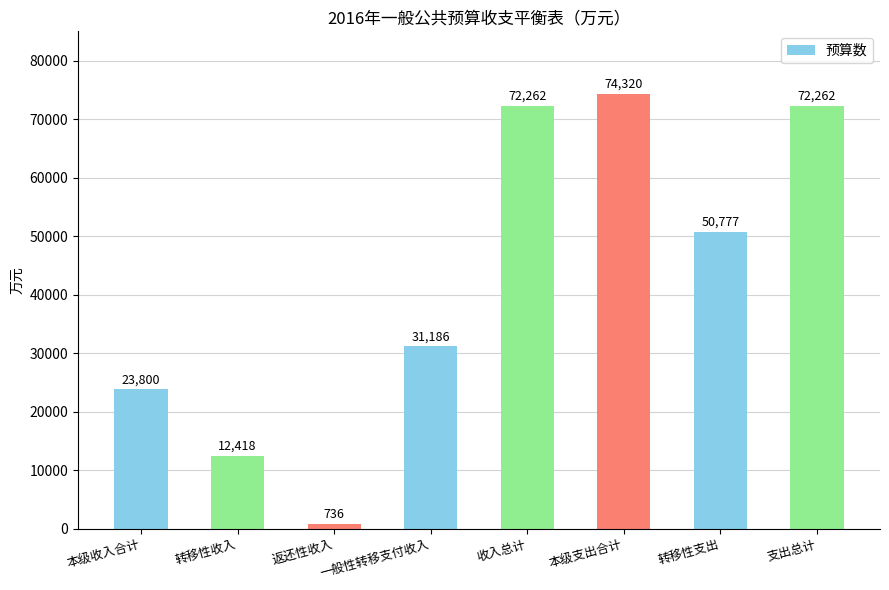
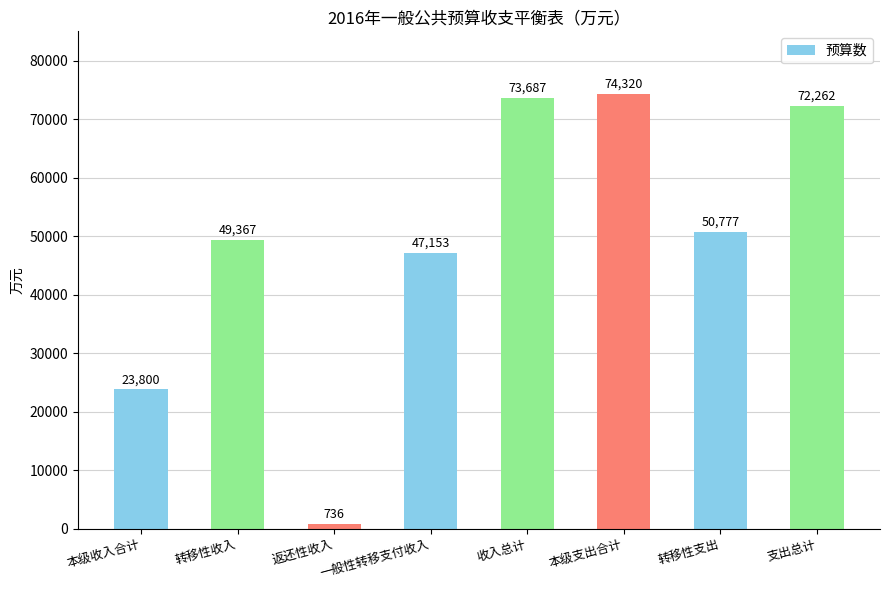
转移性收入: 12,418 -> 49,367
一般性转移支付收入: 31,186 -> 47,153
收入总计: 72,262 -> 73,687
